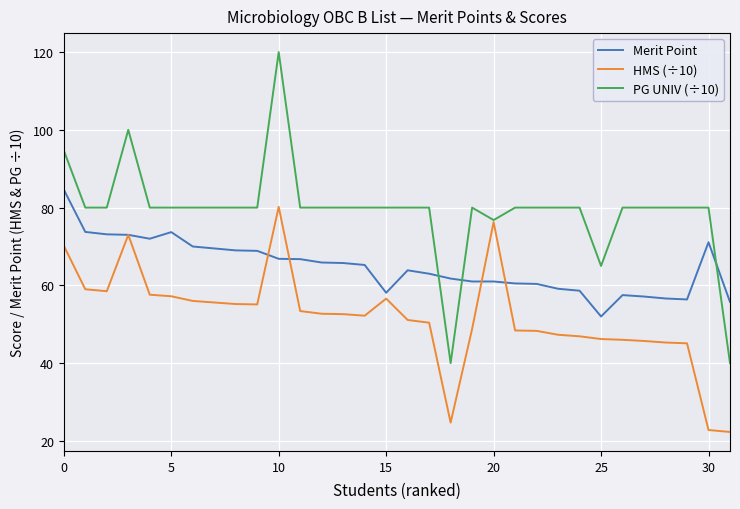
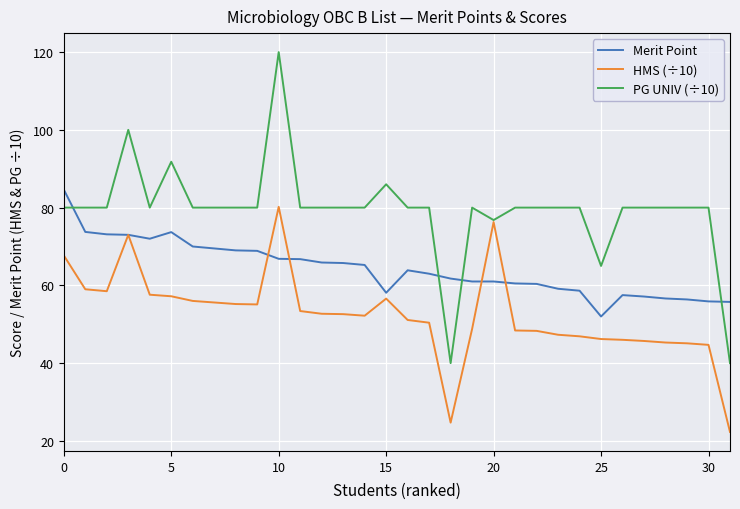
HMS (÷10), 0: 70 -> 68
PG UNIV (÷10), 0: 95 -> 80
PG UNIV (÷10), 5: 80 -> 92
PG UNIV (÷10), 15: 80 -> 86
Merit Point, 30: 71 -> 56
HMS (÷10), 30: 23 -> 45
